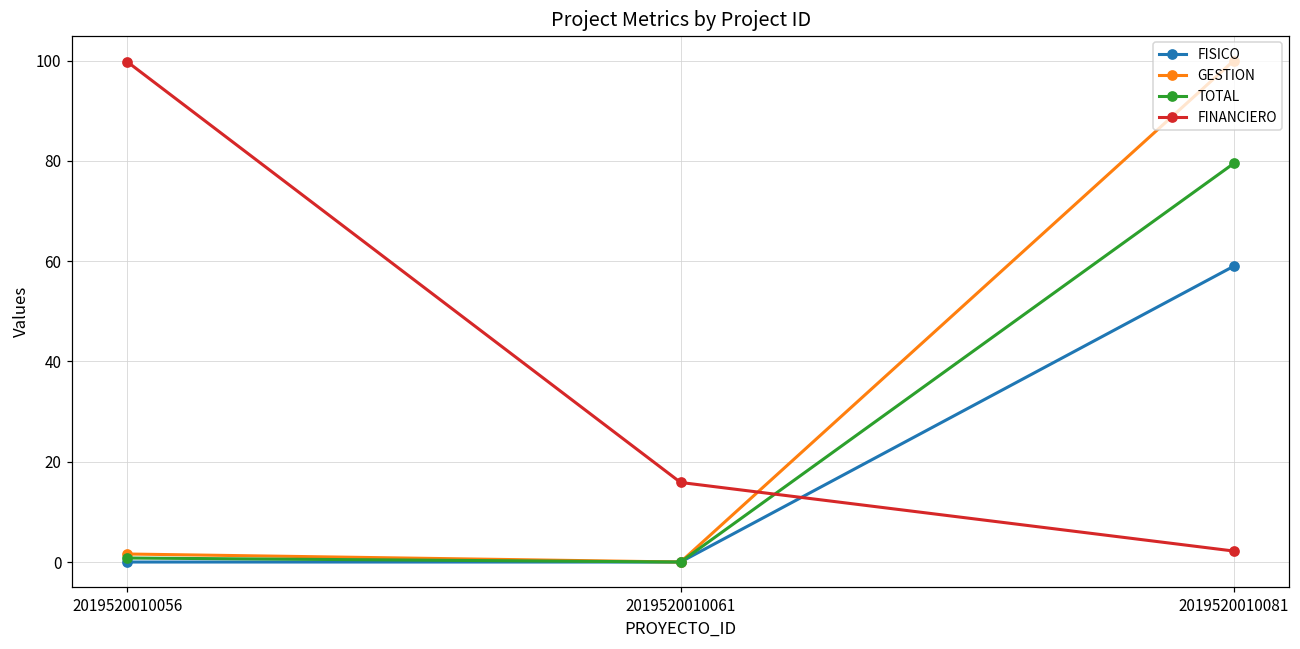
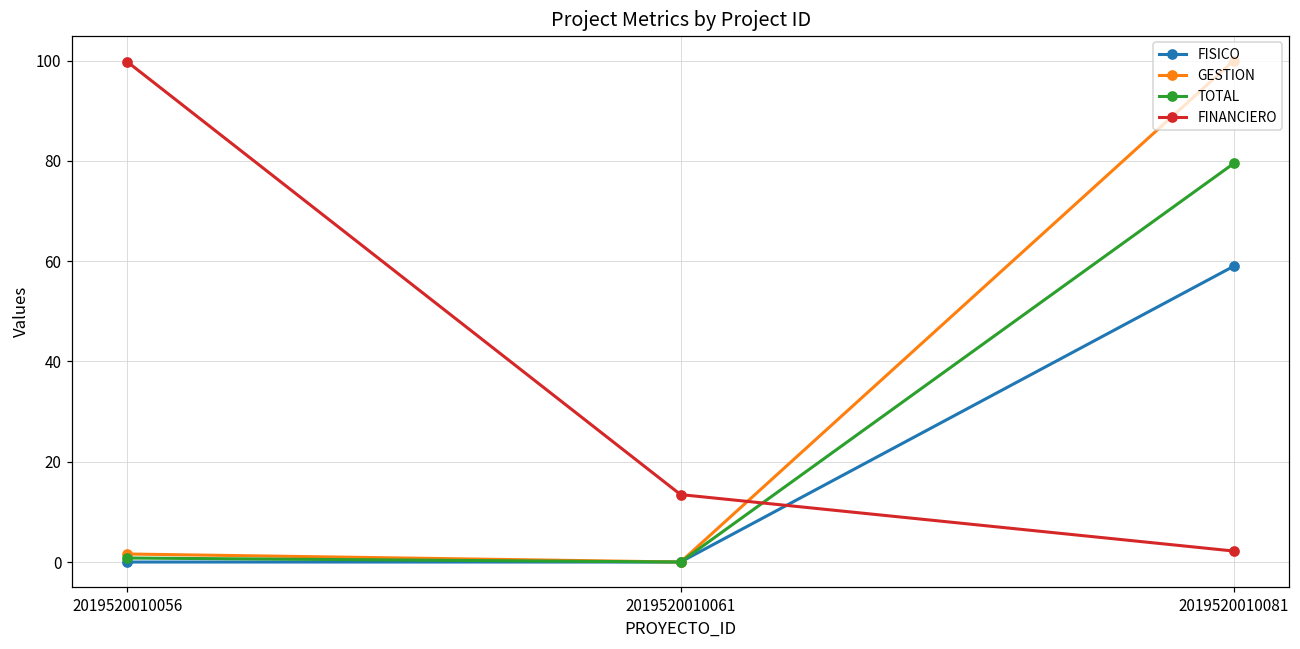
FINANCIERO, 2019520010061: 16 -> 13
